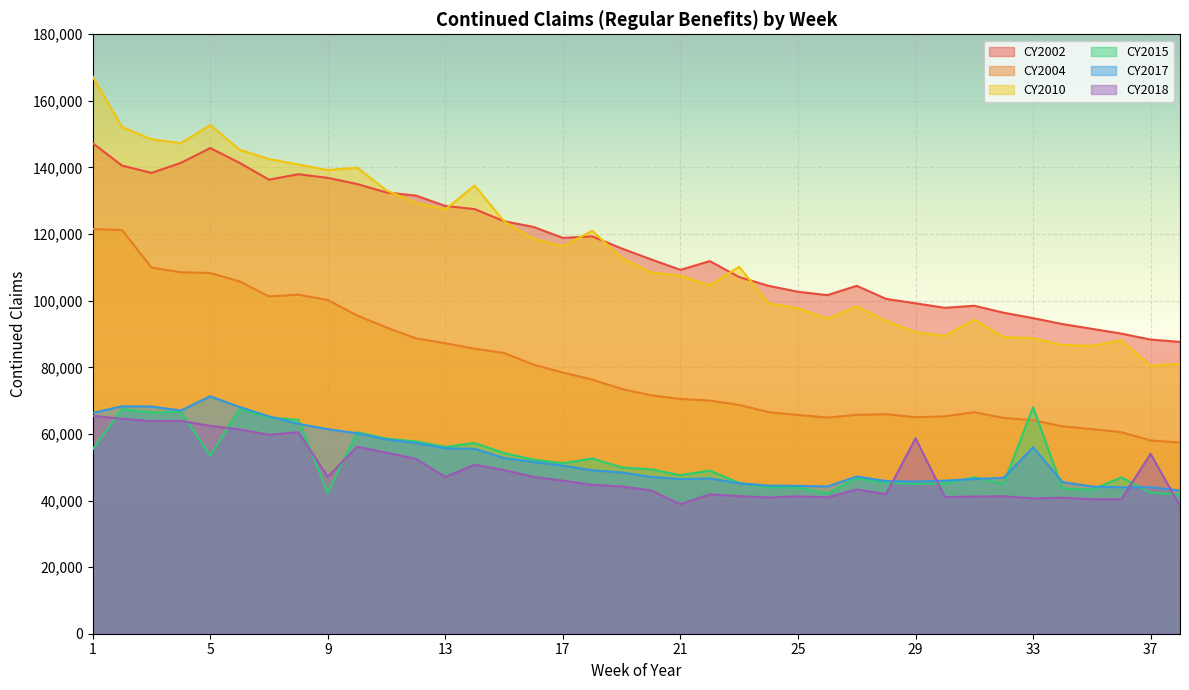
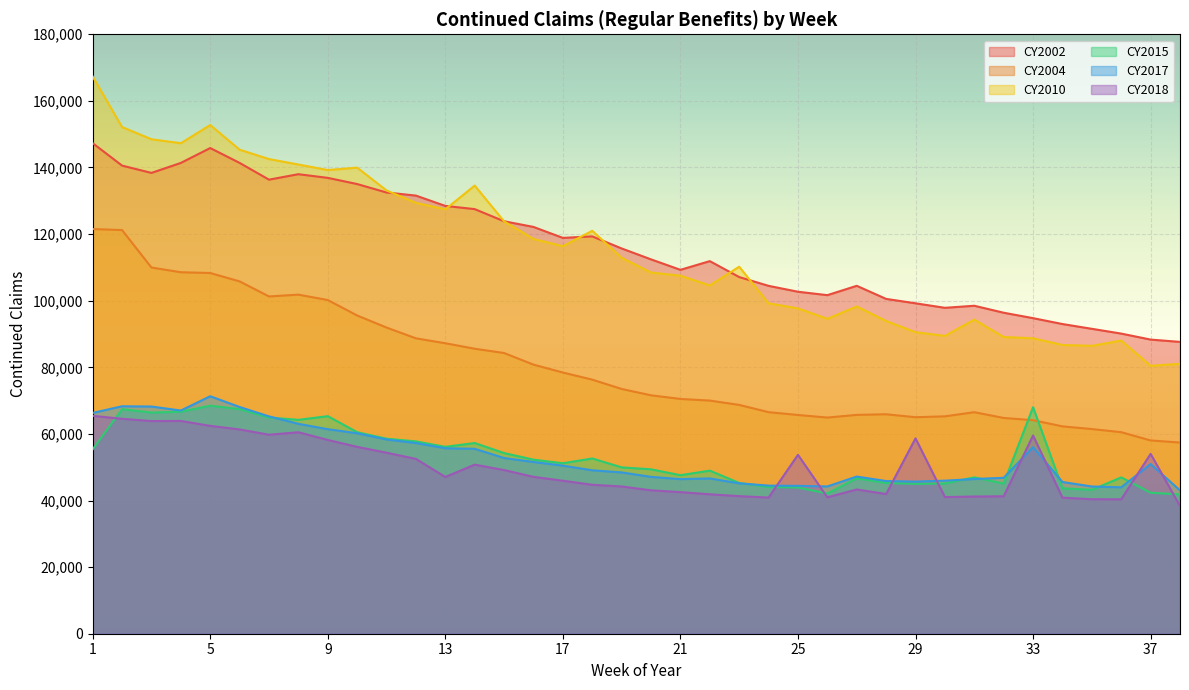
CY2015, 5: 53,000 -> 68,000
CY2015, 9: 42,000 -> 65,000
CY2018, 9: 47,000 -> 58,000
CY2018, 21: 39,000 -> 43,000
CY2018, 25: 41,000 -> 54,000
CY2018, 33: 41,000 -> 60,000
CY2017, 37: 44,000 -> 51,000
